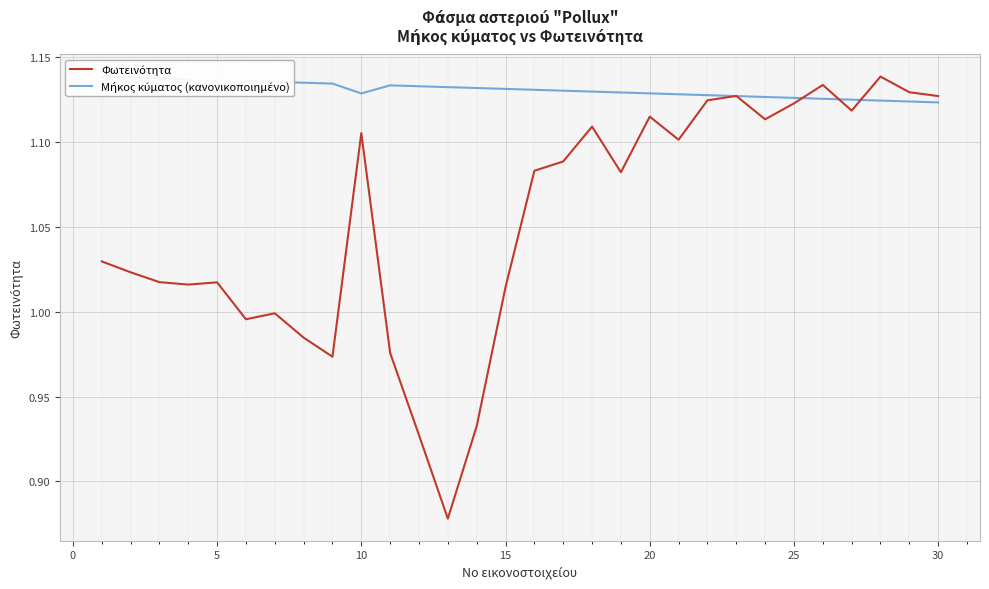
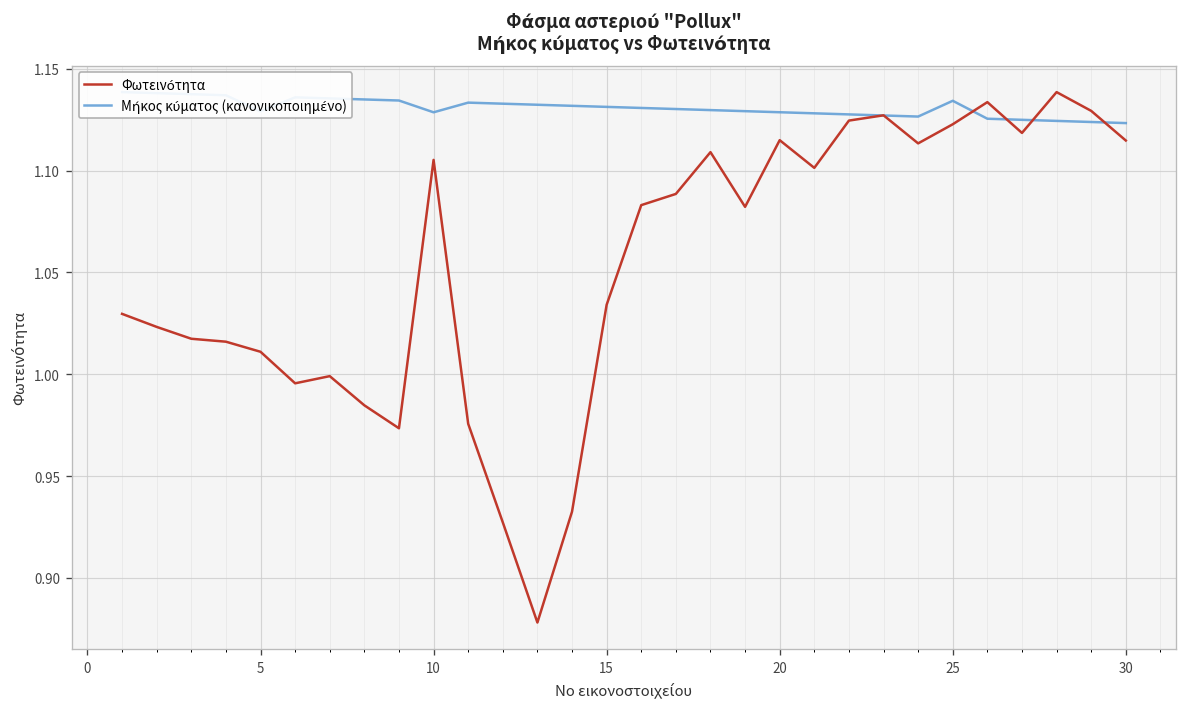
Φωτεινότητα, 5: 1.017 -> 1.011
Φωτεινότητα, 15: 1.015 -> 1.034
Μήκος κύματος (κανονικοποιημένο), 25: 1.126 -> 1.134
Φωτεινότητα, 30: 1.127 -> 1.115
